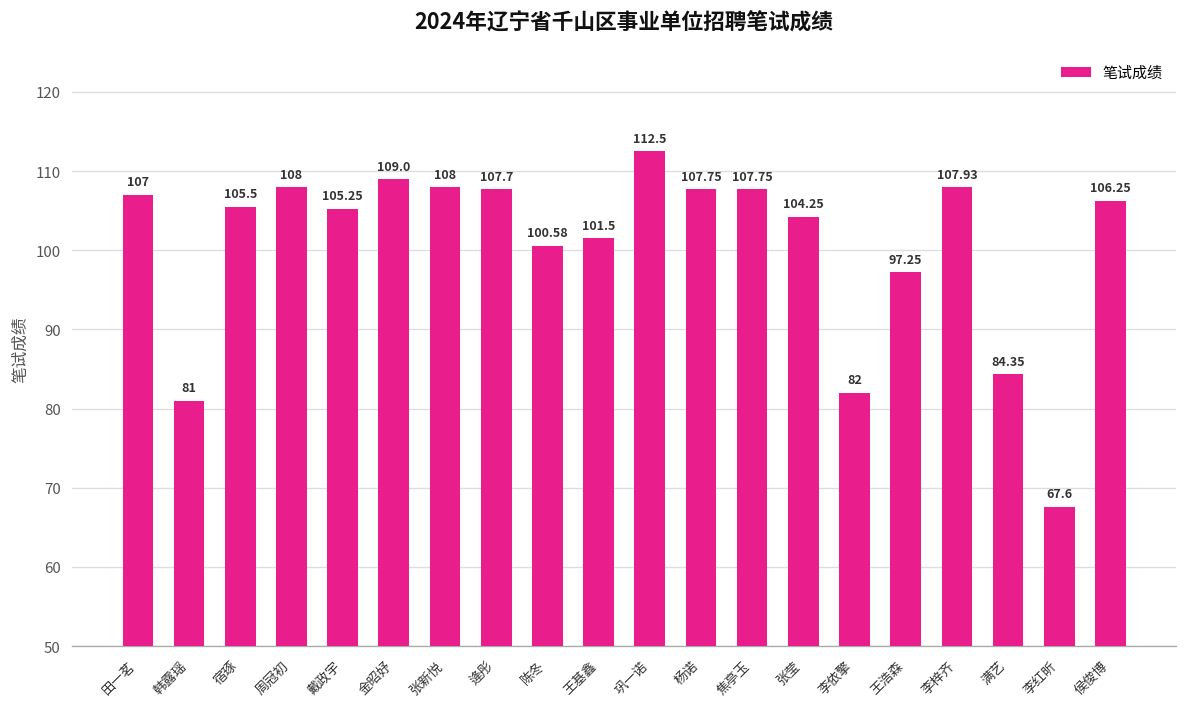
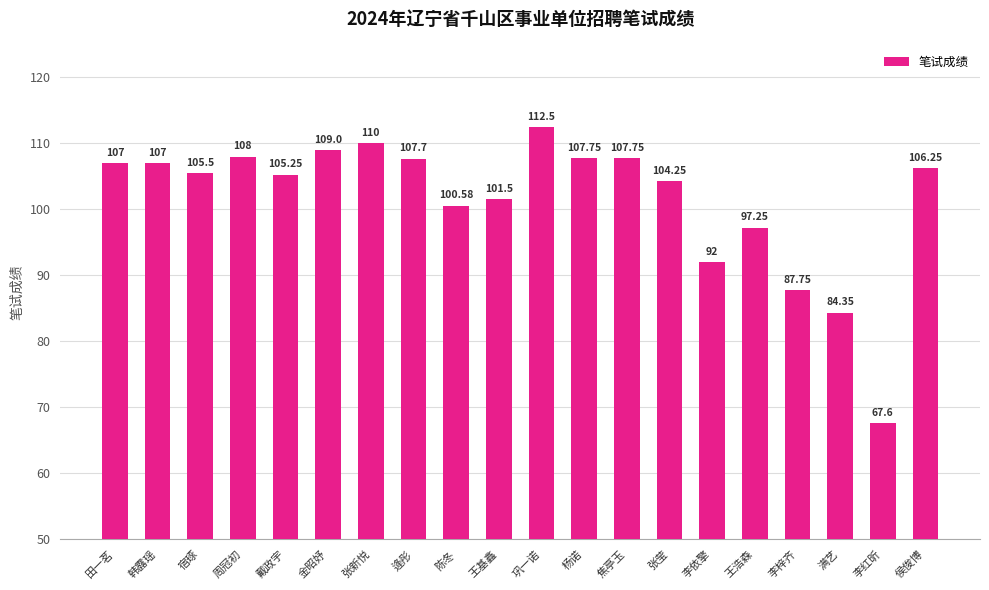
韩露瑶: 81 -> 107
张新悦: 108 -> 110
李依擎: 82 -> 92
李梓齐: 107.93 -> 87.75
